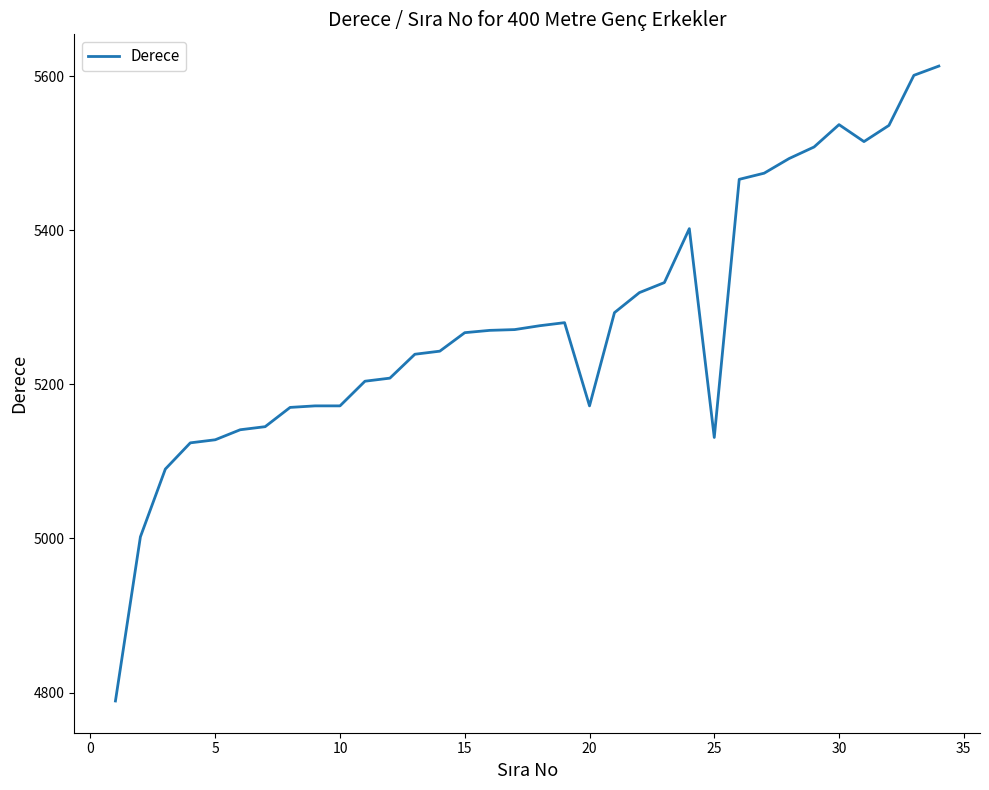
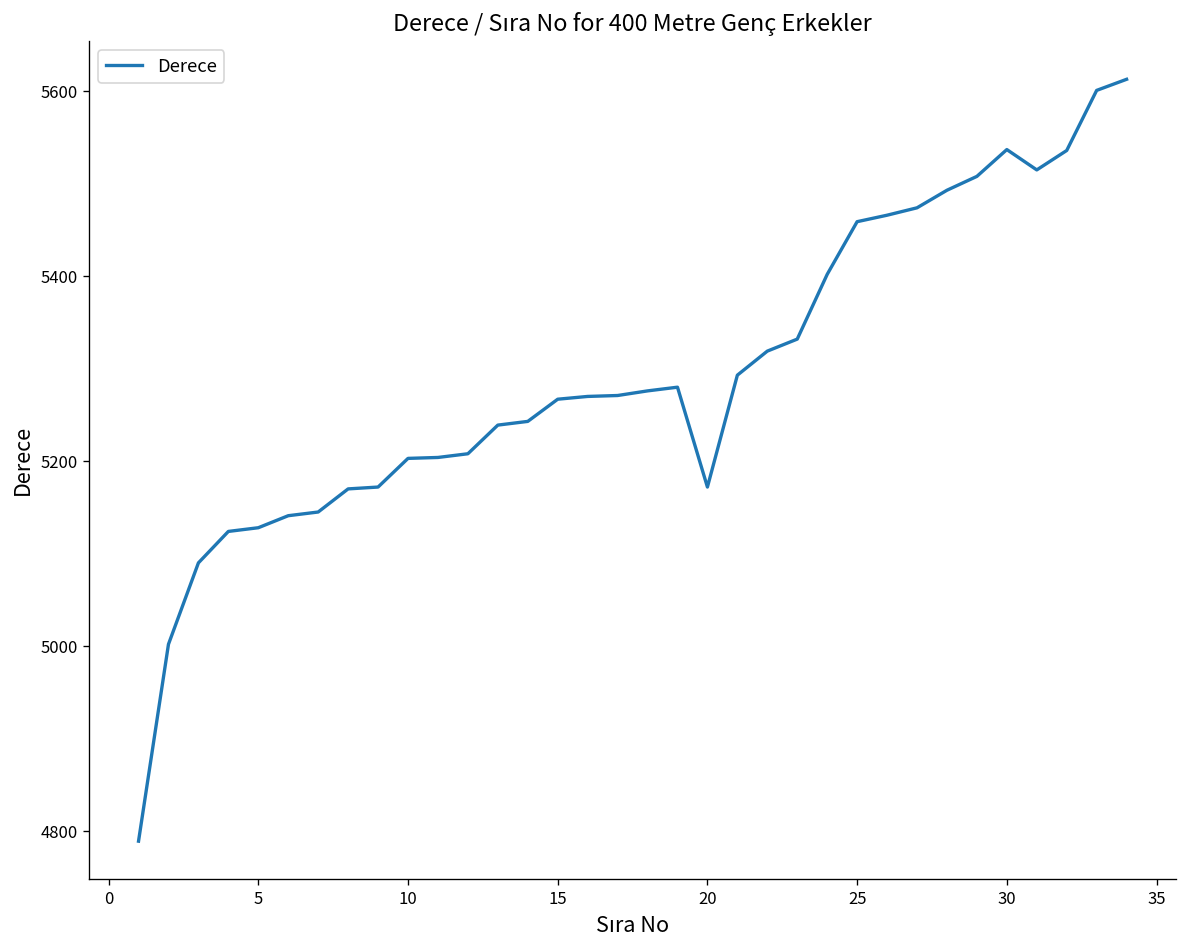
10: 5170 -> 5200
25: 5130 -> 5460
